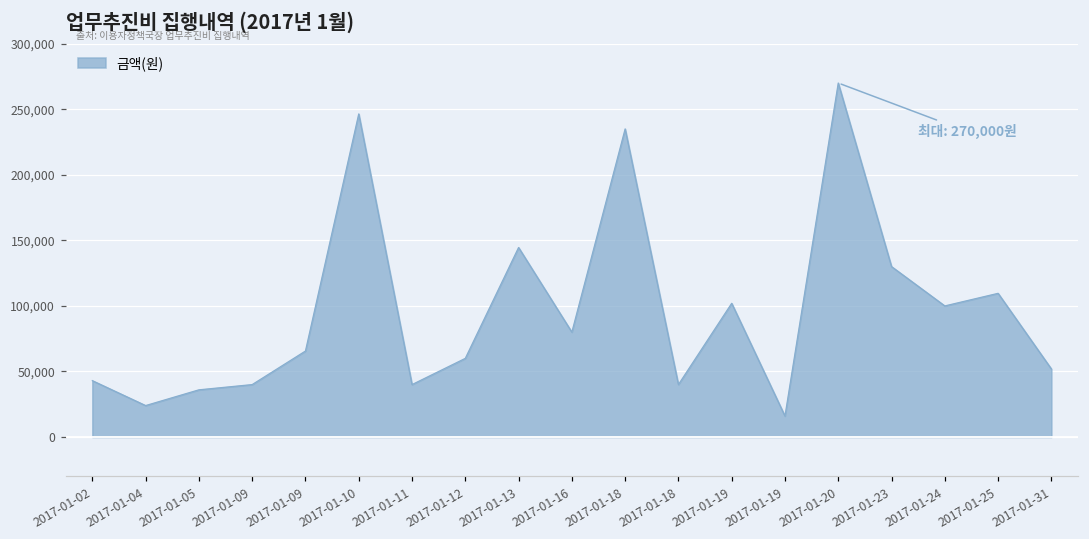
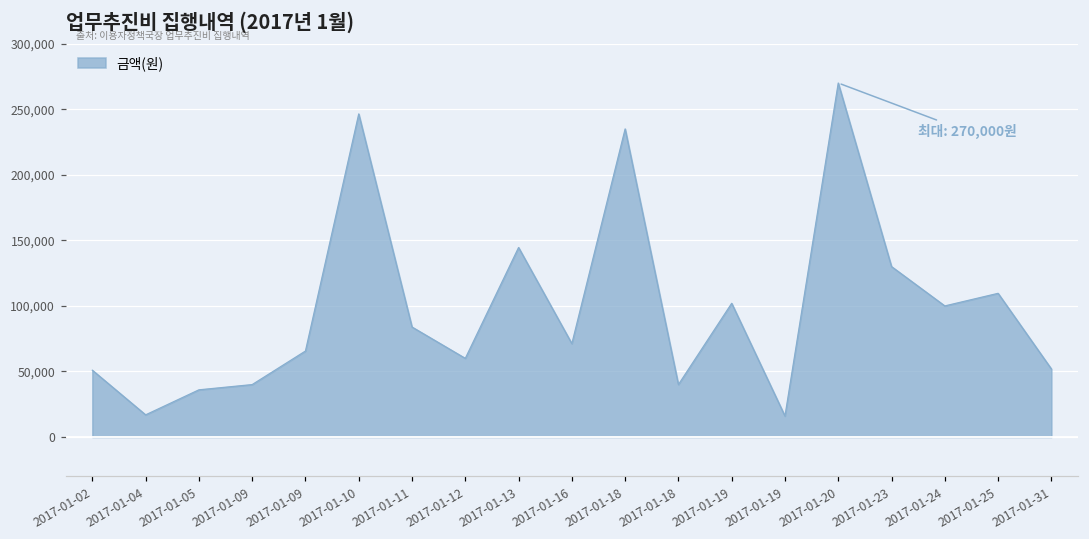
2017-01-02: 43,000 -> 51,000
2017-01-04: 24,000 -> 17,000
2017-01-11: 40,000 -> 84,000
2017-01-16: 80,000 -> 71,000
